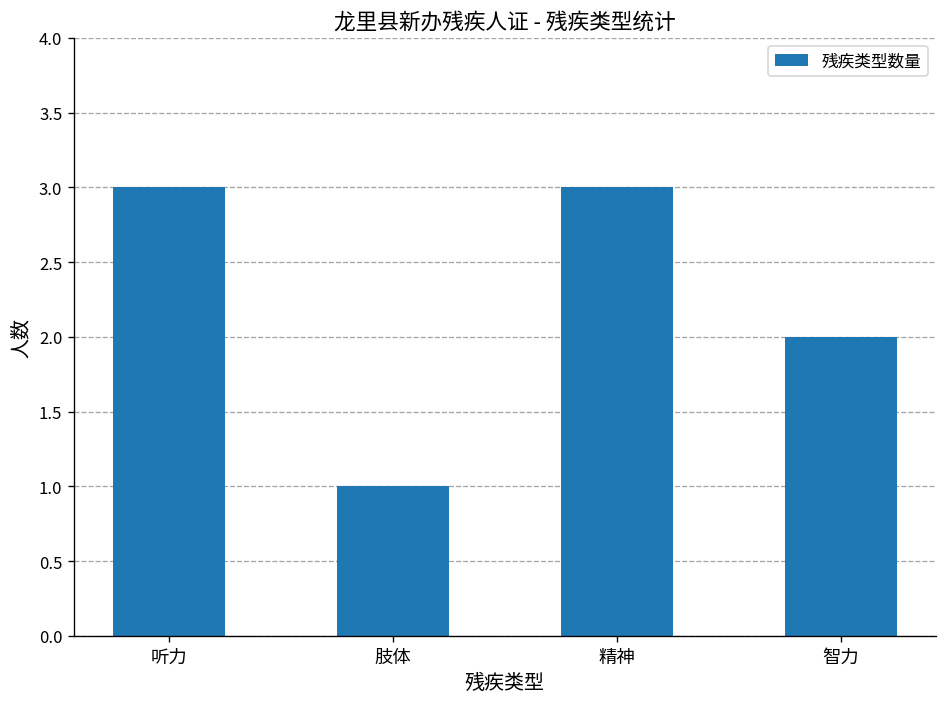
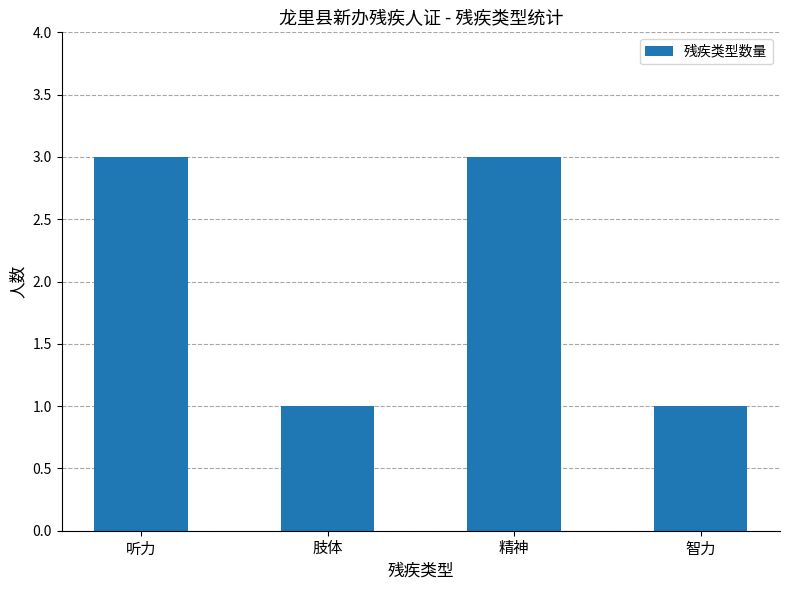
智力: 2 -> 1
